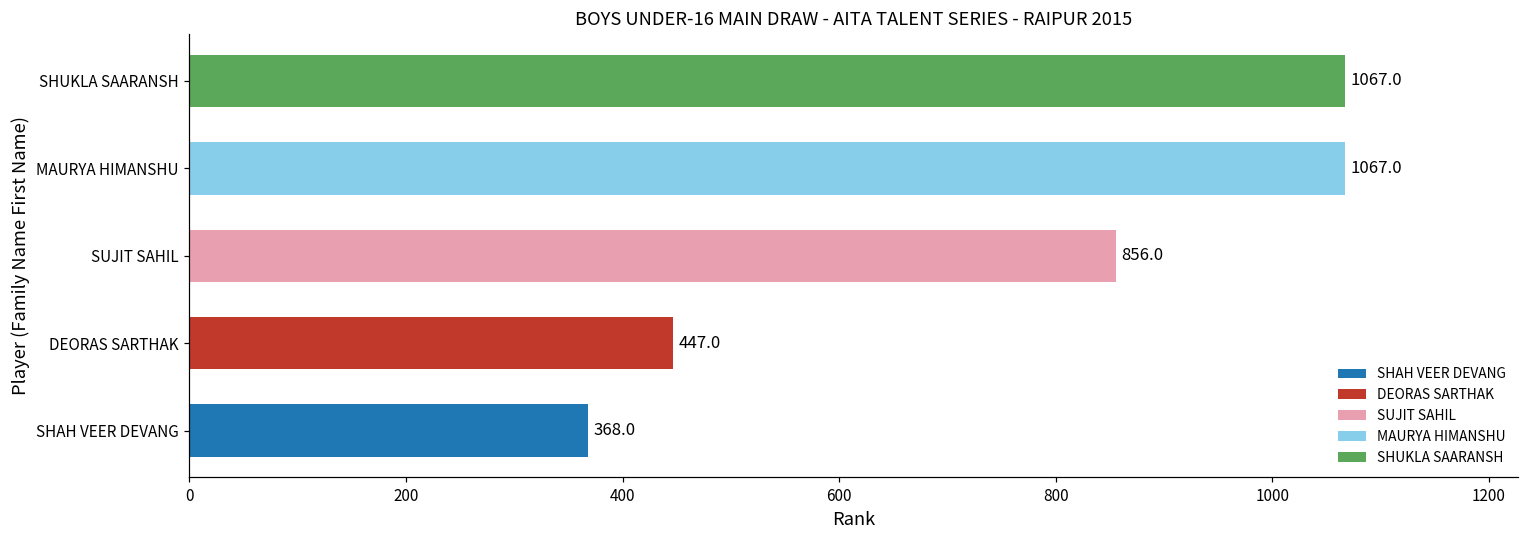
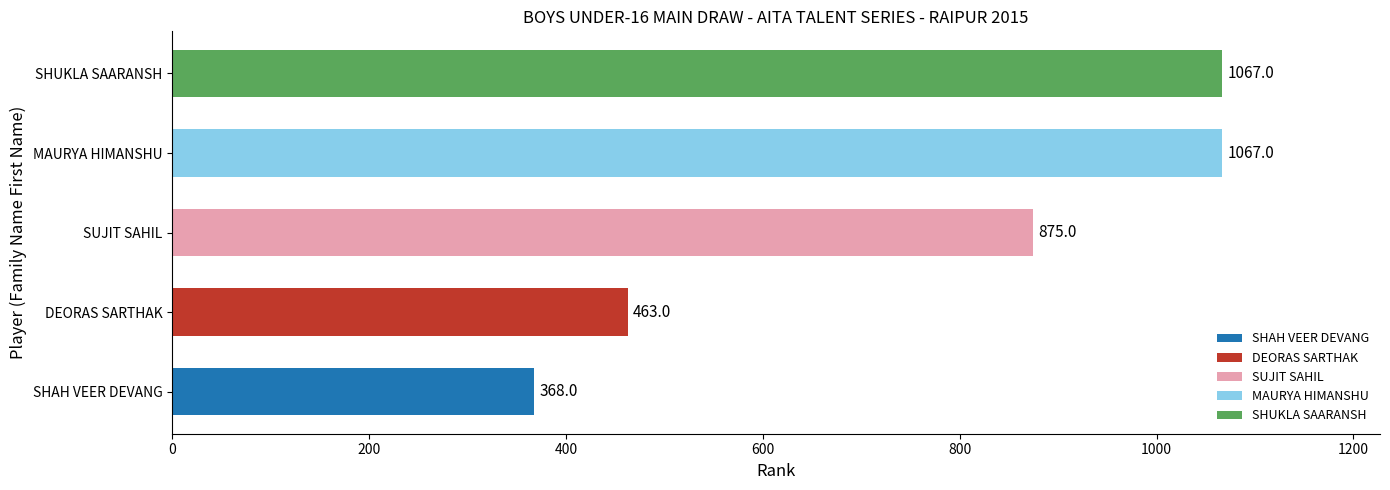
SUJIT SAHIL: 856.0 -> 875.0
DEORAS SARTHAK: 447.0 -> 463.0
